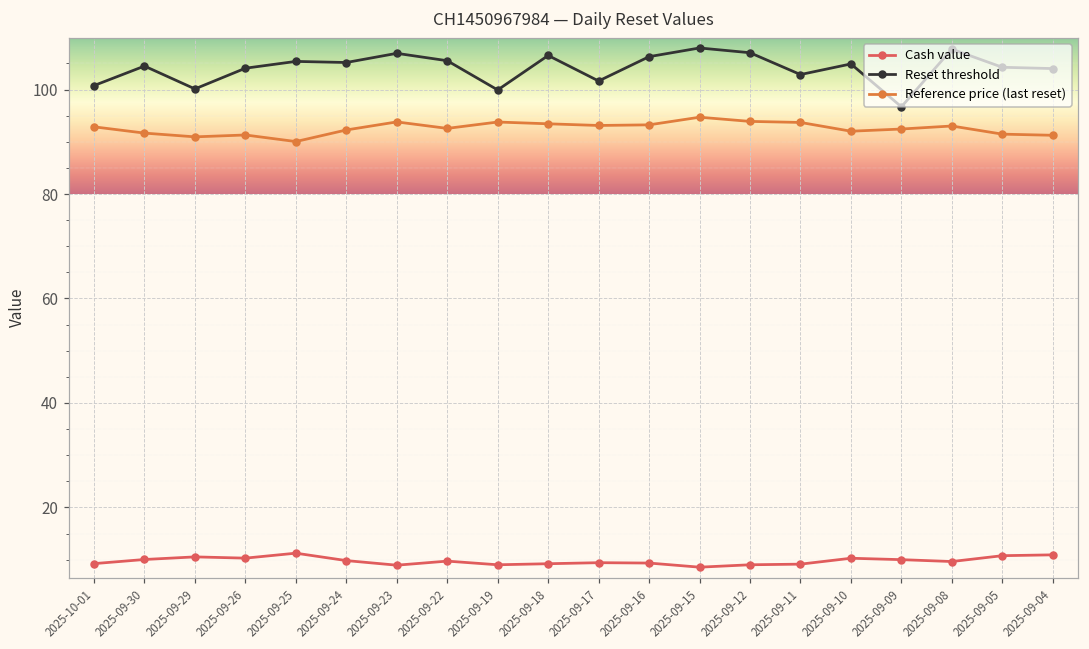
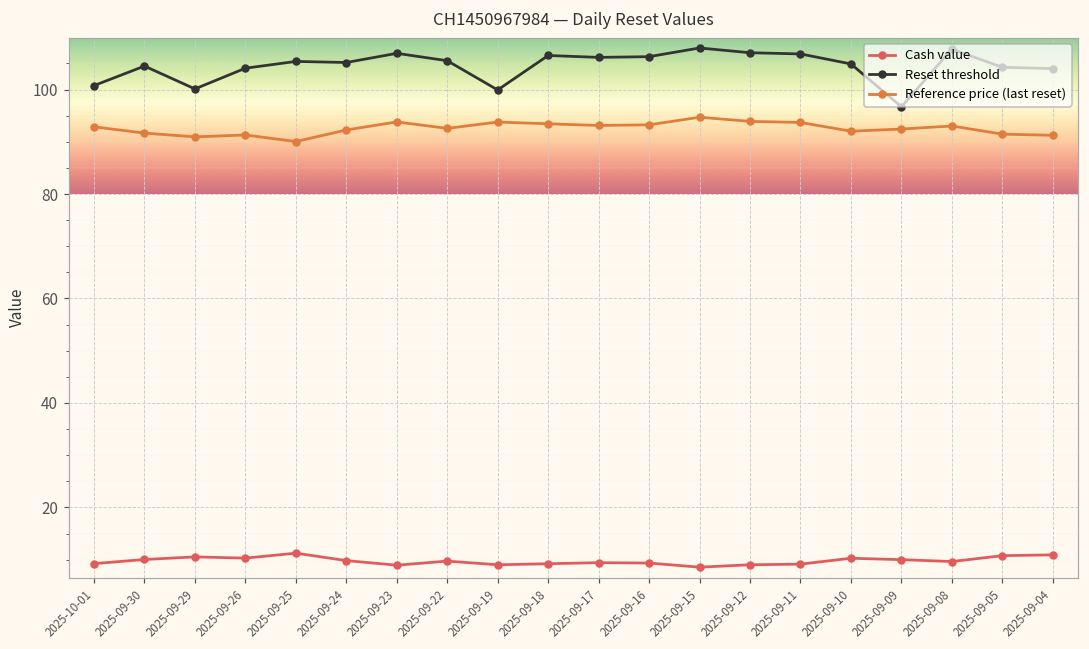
Reset threshold, 2025-09-17: 102 -> 106
Reset threshold, 2025-09-11: 103 -> 107
